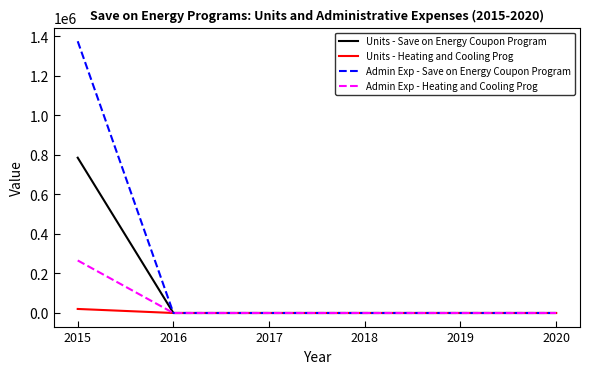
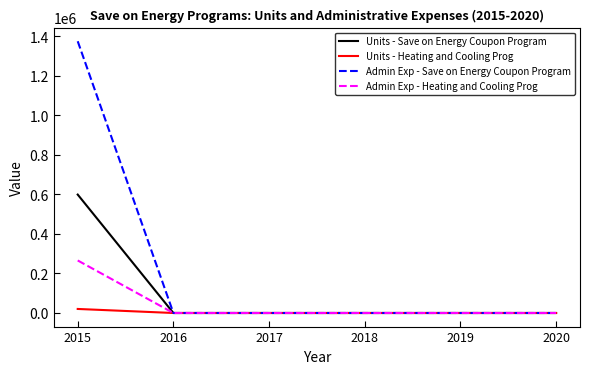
Units - Save on Energy Coupon Program, 2015: 790000 -> 600000
